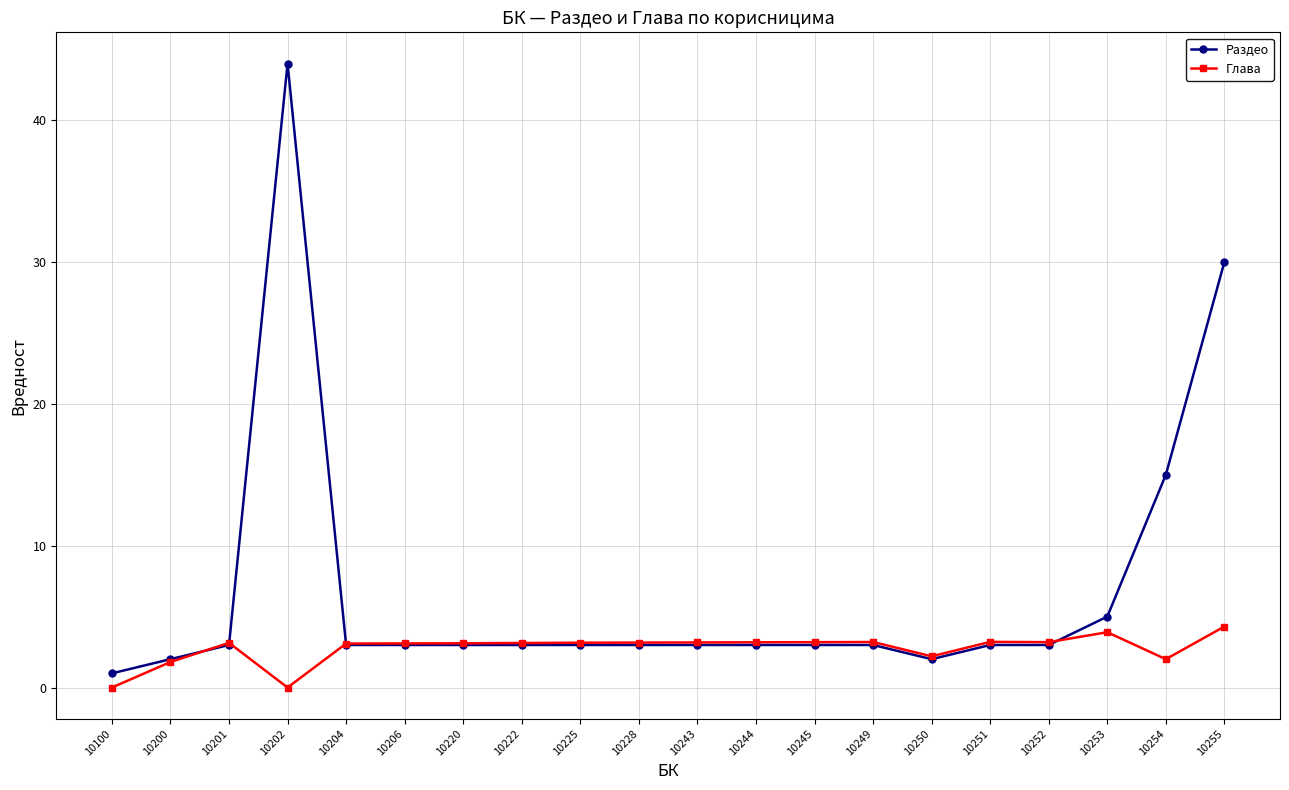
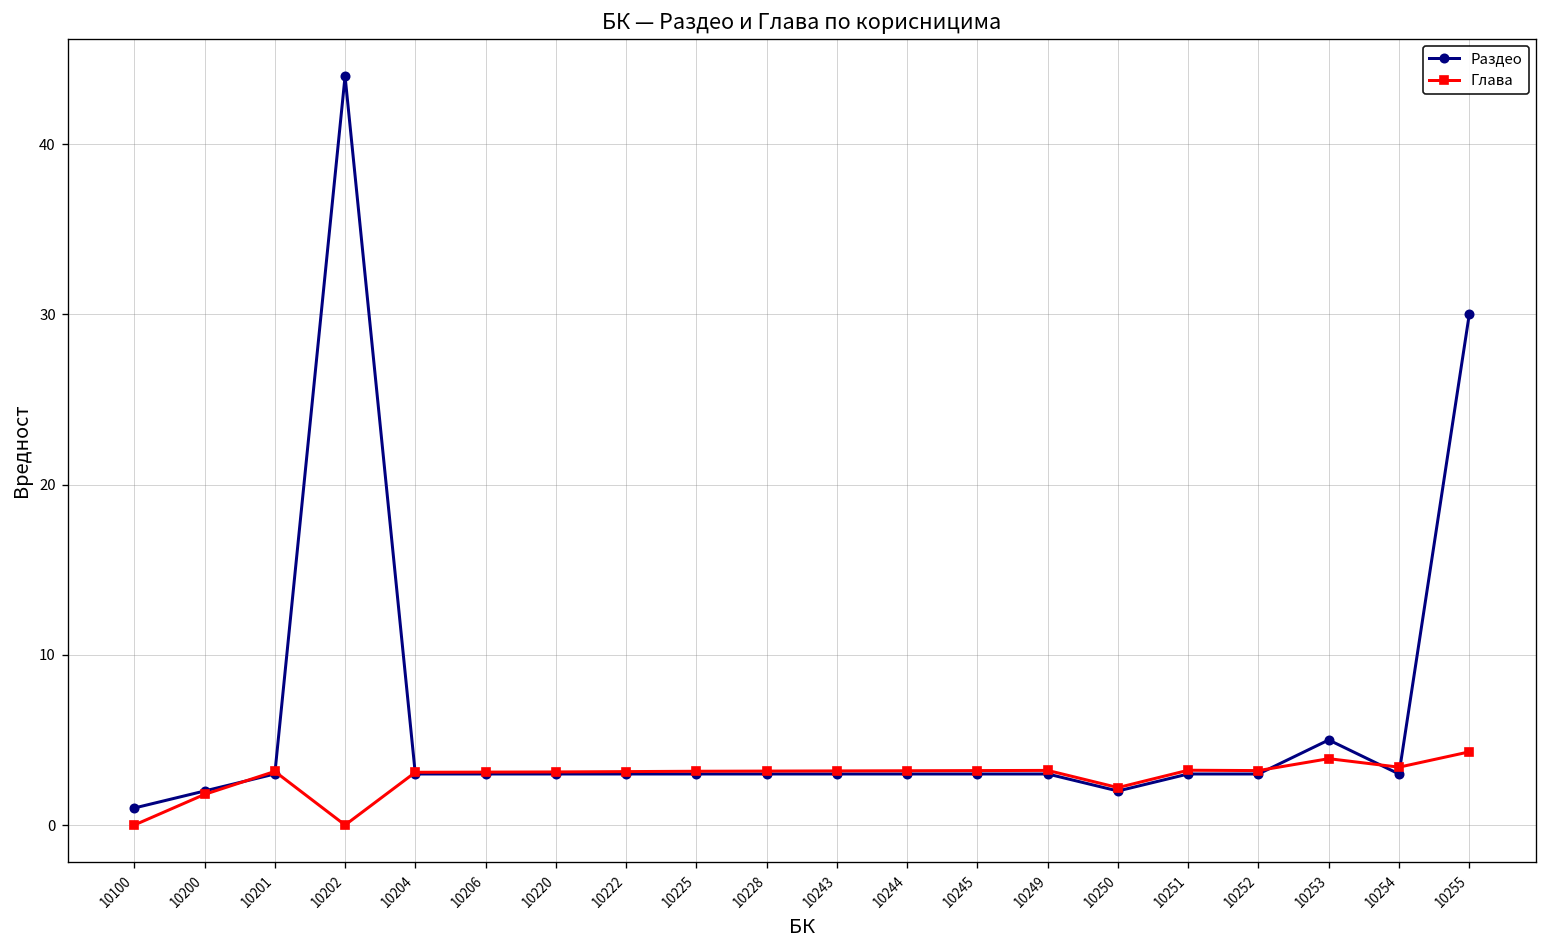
Раздео, 10254: 15 -> 3
Глава, 10254: 2.0 -> 3.4
